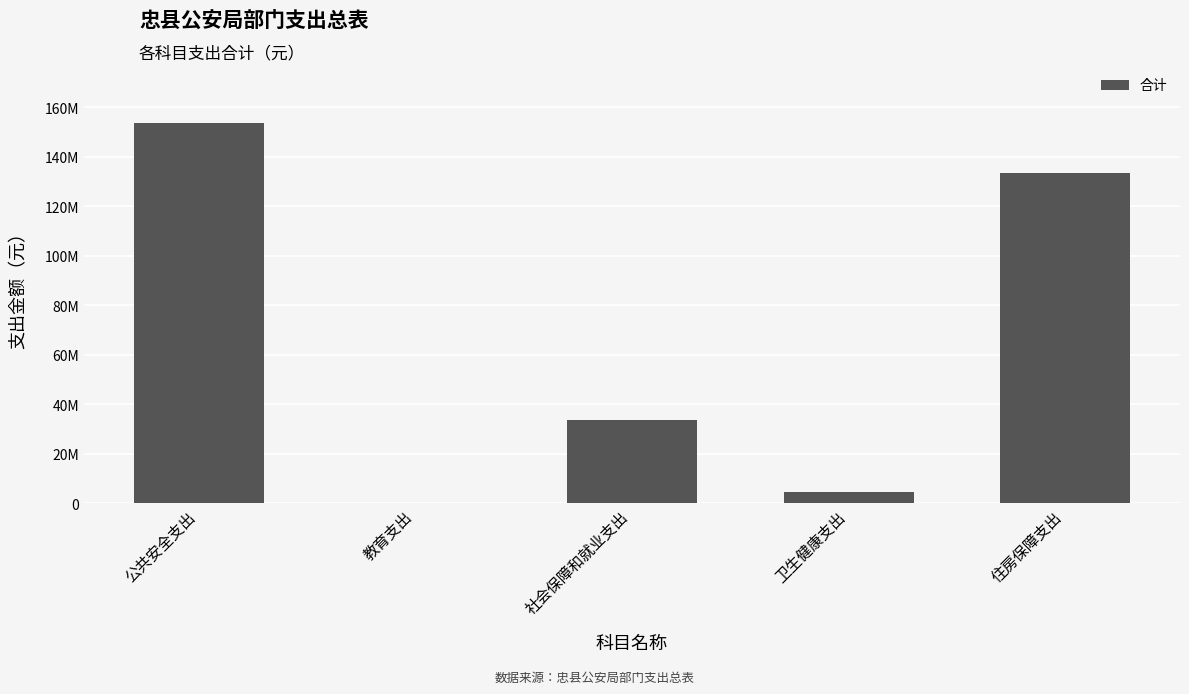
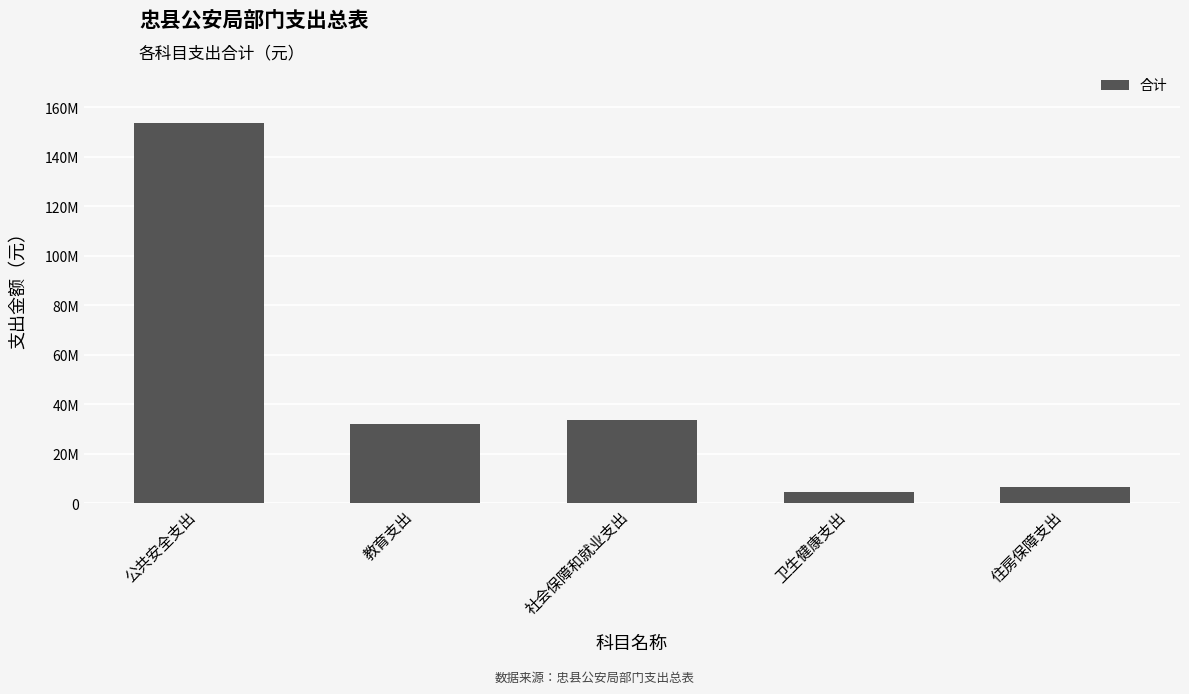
教育支出: 0 -> 32000000
住房保障支出: 133000000 -> 7000000
